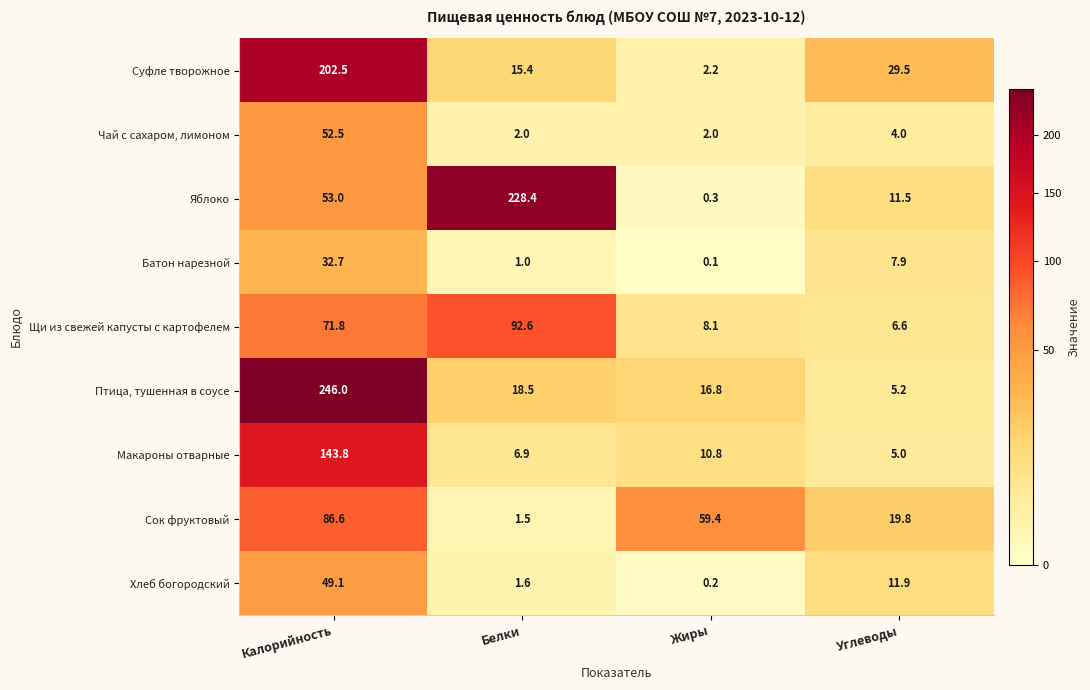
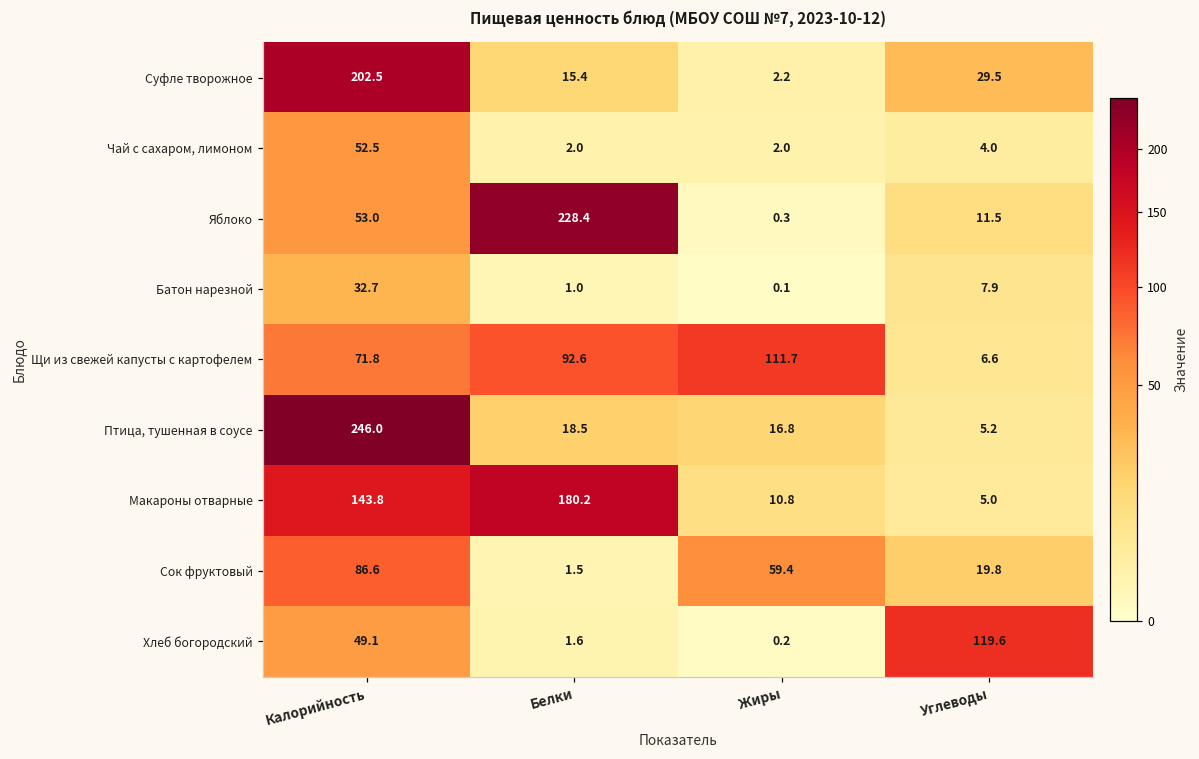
Щи из свежей капусты с картофелем, Жиры: 8.1 -> 111.7
Макароны отварные, Белки: 6.9 -> 180.2
Хлеб богородский, Углеводы: 11.9 -> 119.6
